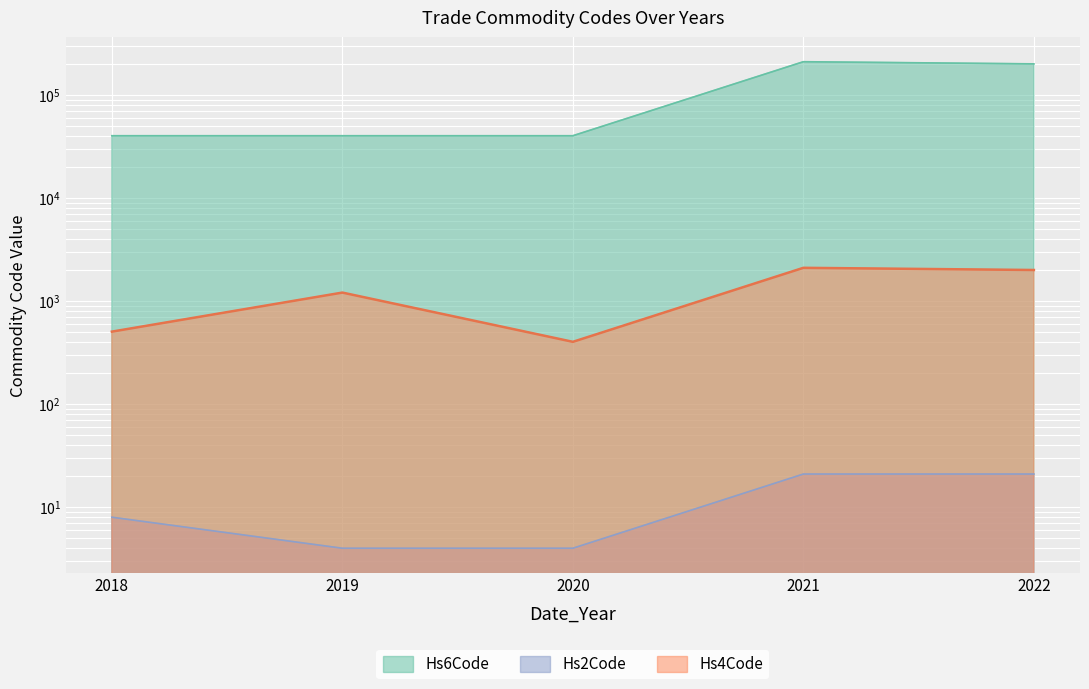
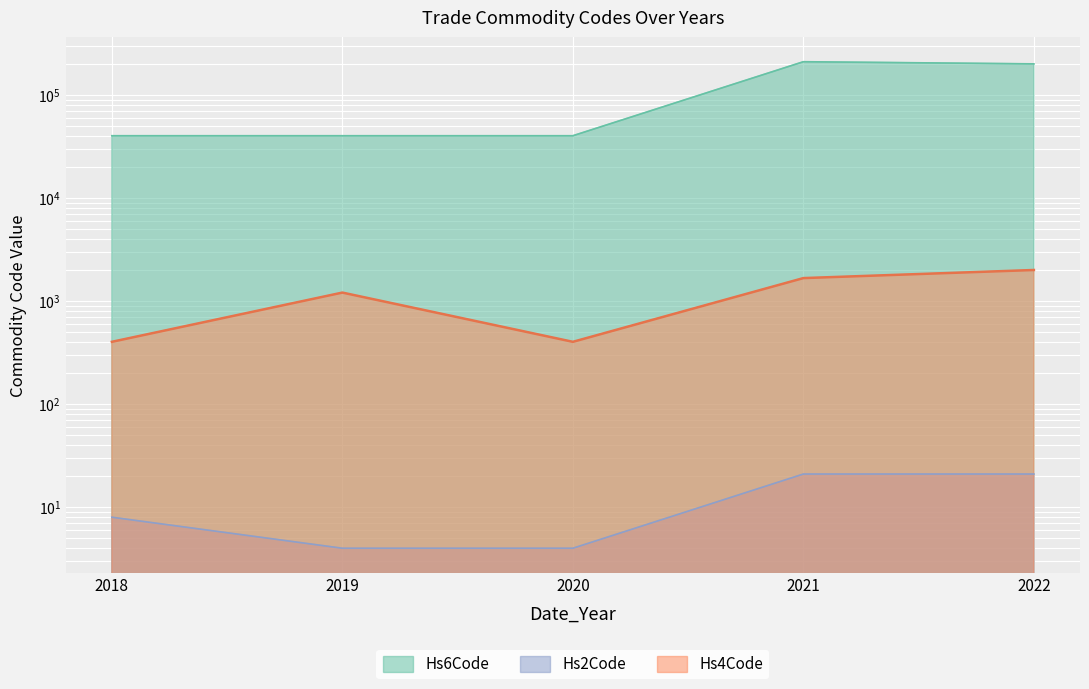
Hs4Code, 2018: 500 -> 400
Hs4Code, 2021: 2100 -> 1700
